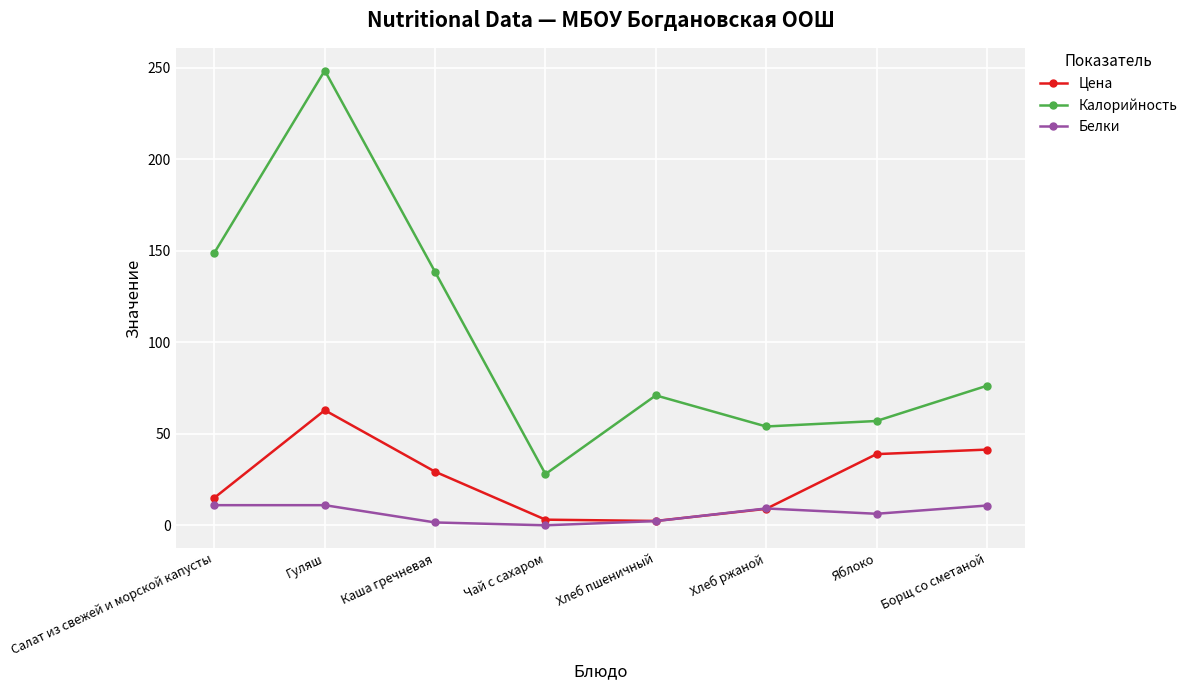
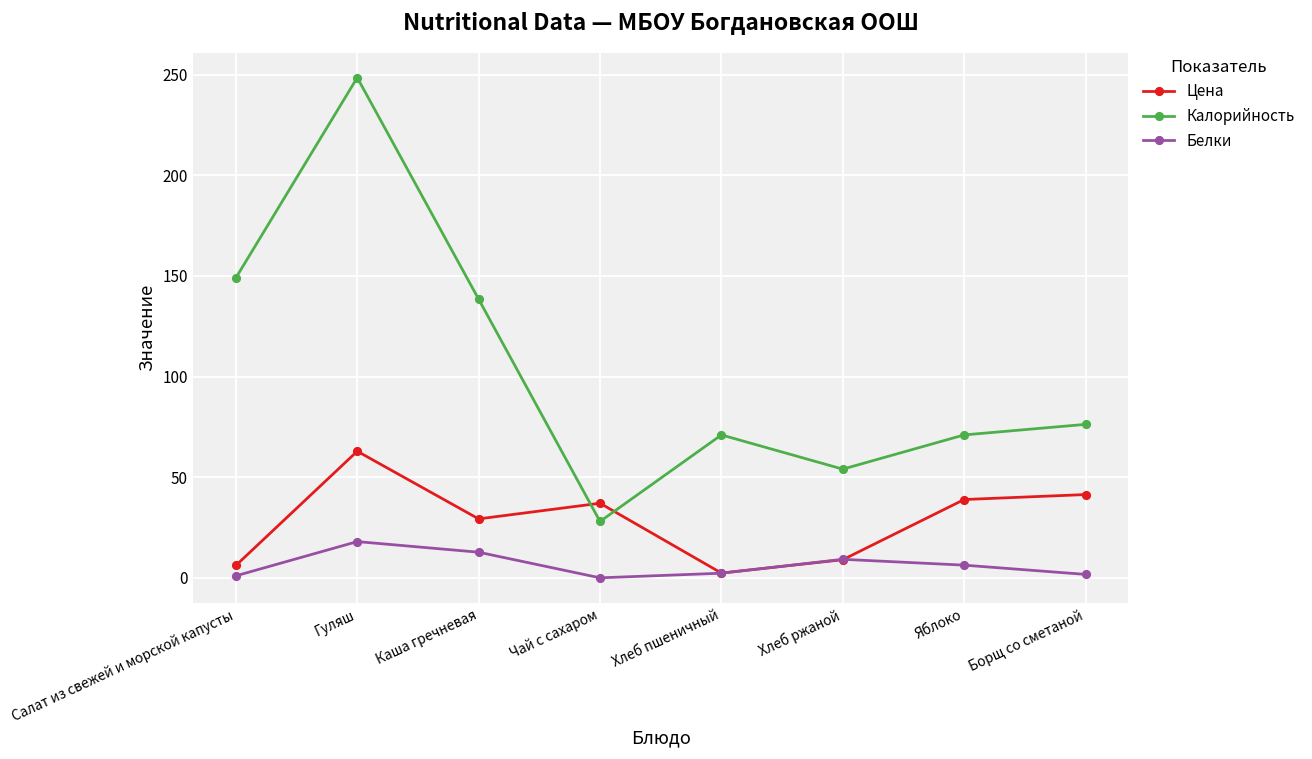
Цена, Салат из свежей и морской капусты: 15 -> 6
Белки, Салат из свежей и морской капусты: 11 -> 1
Белки, Гуляш: 11 -> 18
Белки, Каша гречневая: 2 -> 13
Цена, Чай с сахаром: 3 -> 37
Калорийность, Яблоко: 57 -> 71
Белки, Борщ со сметаной: 11 -> 2
